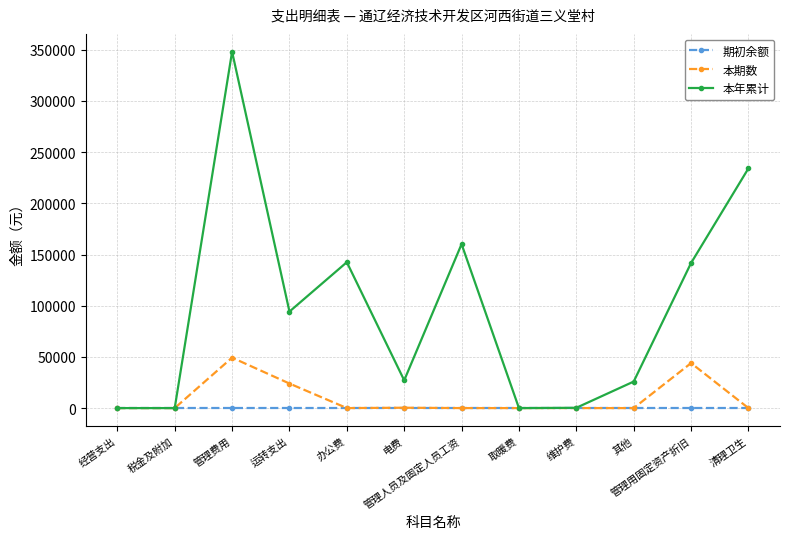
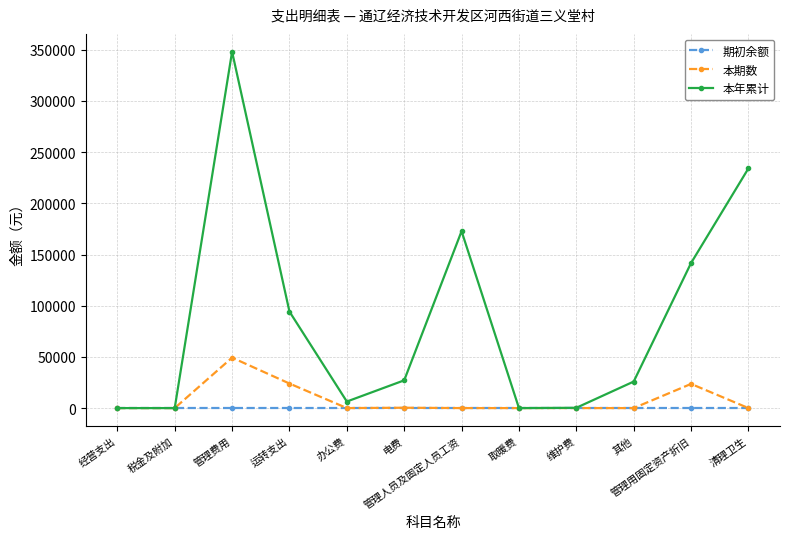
本年累计, 办公费: 142000 -> 6000
本年累计, 管理人员及固定人员工资: 160000 -> 173000
本期数, 管理用固定资产折旧: 44000 -> 24000
